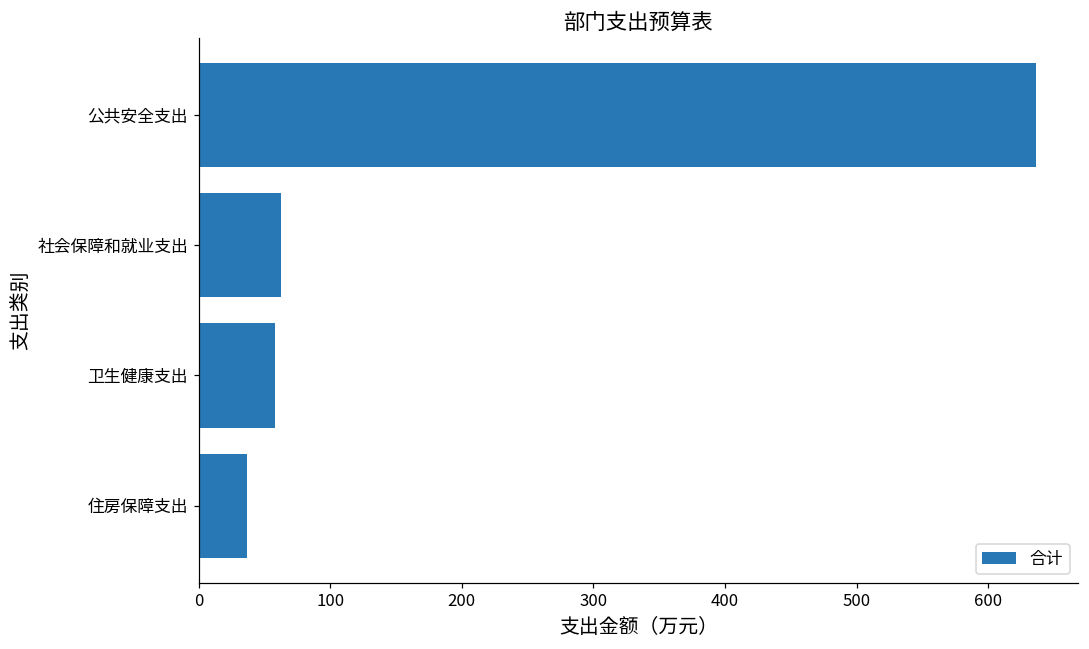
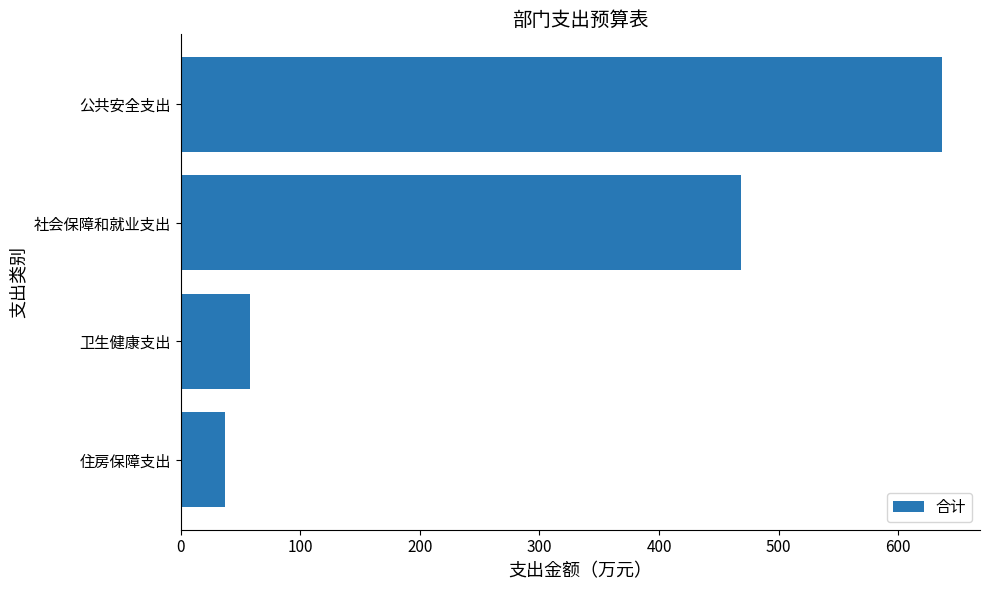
社会保障和就业支出: 63 -> 468
